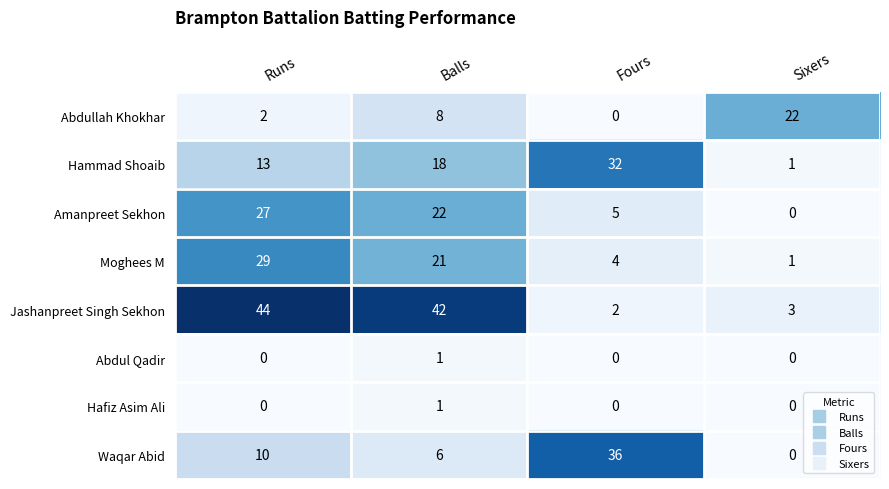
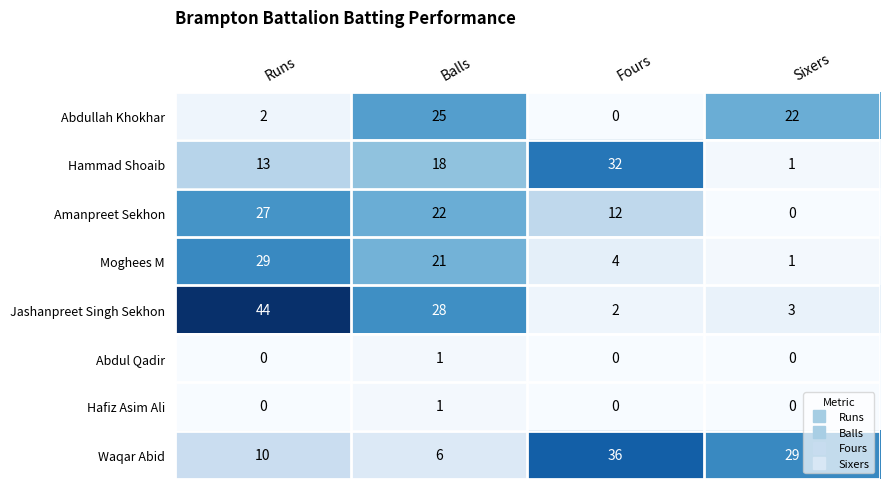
Abdullah Khokhar, Balls: 8 -> 25
Amanpreet Sekhon, Fours: 5 -> 12
Jashanpreet Singh Sekhon, Balls: 42 -> 28
Waqar Abid, Sixers: 0 -> 29
